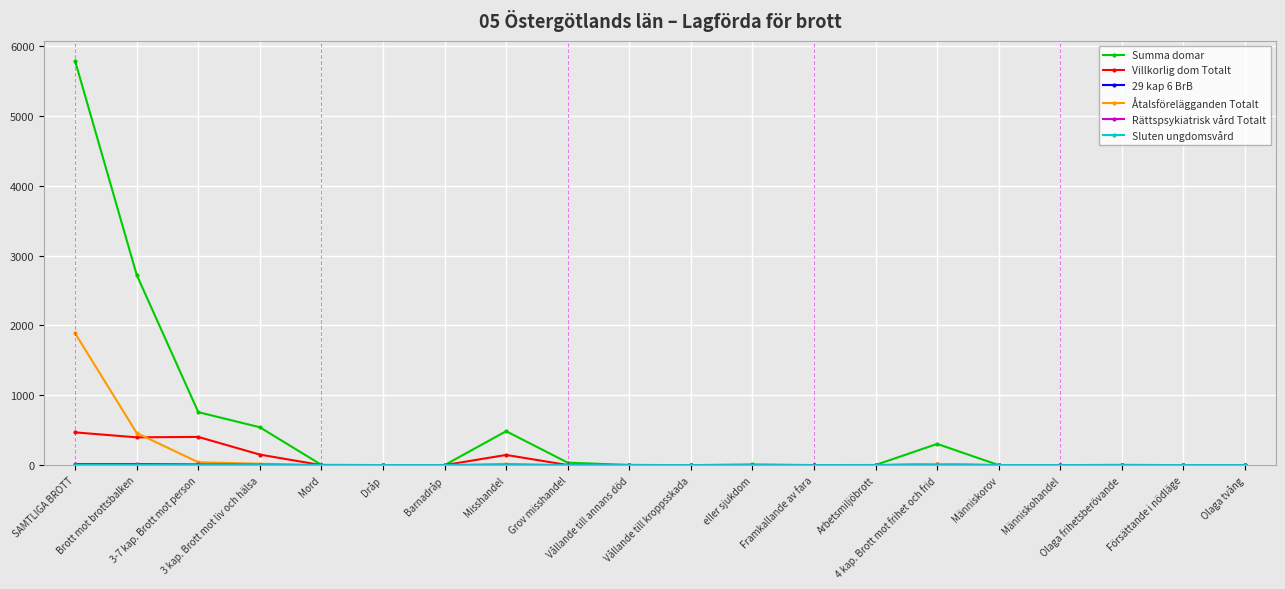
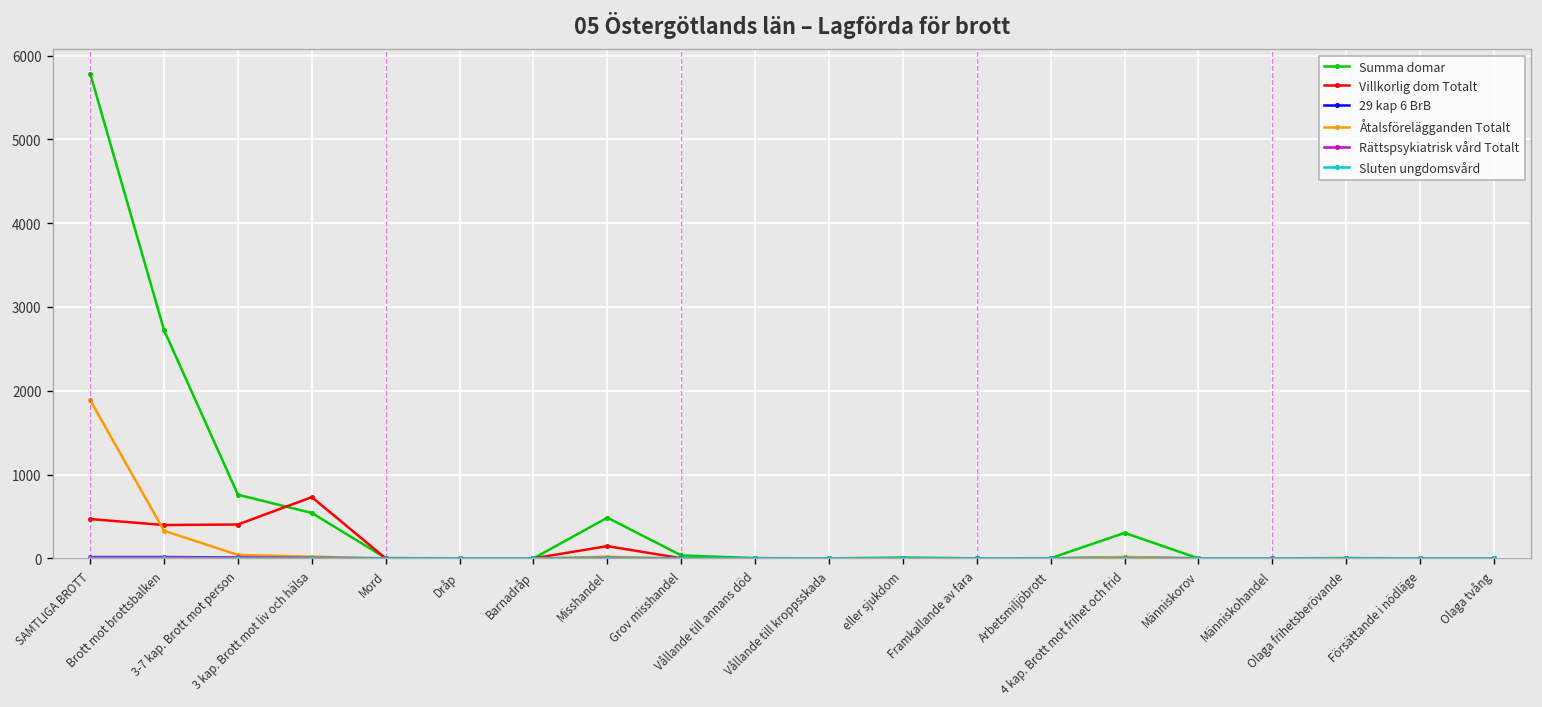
Åtalsförelägganden Totalt, Brott mot brottsbalken: 500 -> 300
Villkorlig dom Totalt, 3 kap. Brott mot liv och hälsa: 200 -> 700
